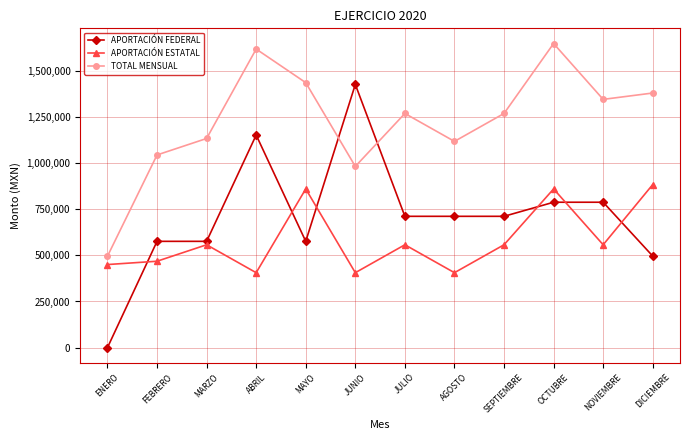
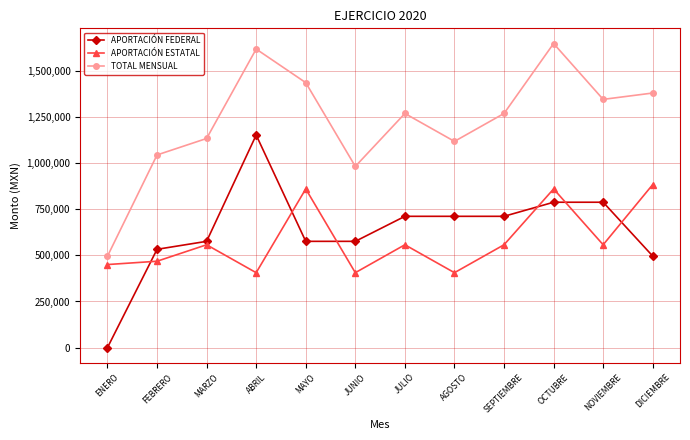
APORTACIÓN FEDERAL, FEBRERO: 580,000 -> 530,000
APORTACIÓN FEDERAL, JUNIO: 1,430,000 -> 580,000
